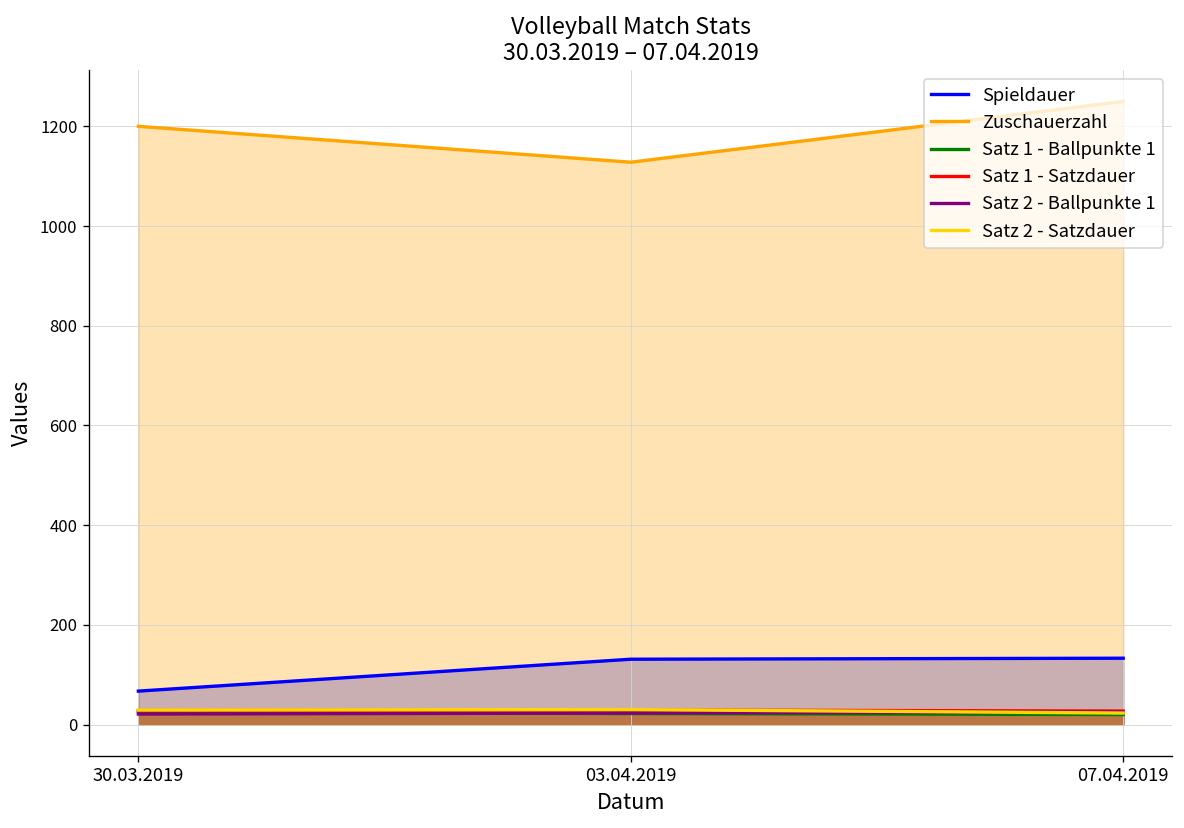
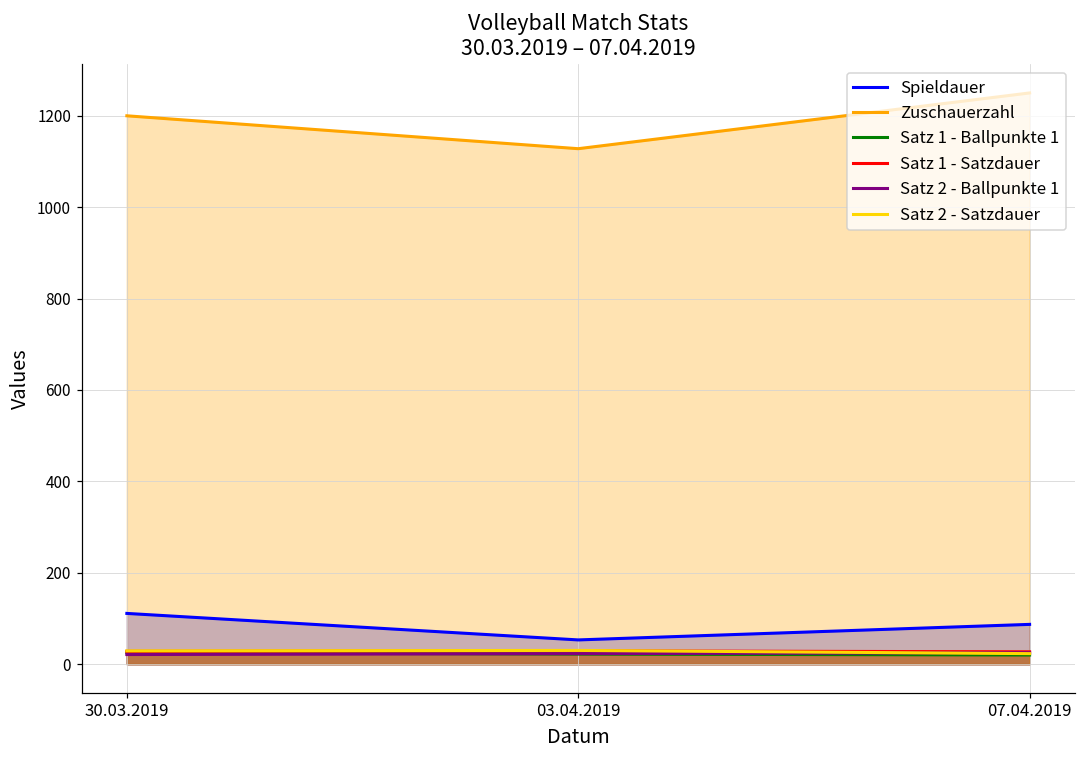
Spieldauer, 30.03.2019: 70 -> 110
Spieldauer, 03.04.2019: 130 -> 50
Spieldauer, 07.04.2019: 130 -> 90
